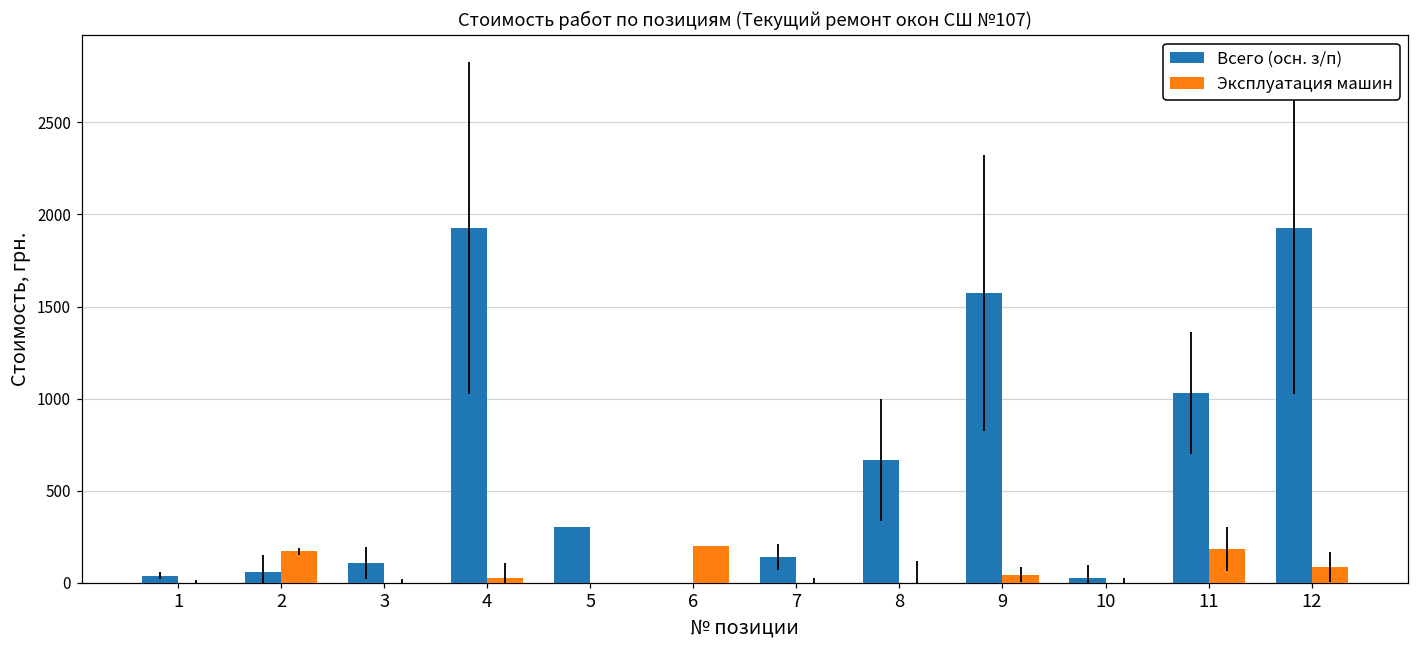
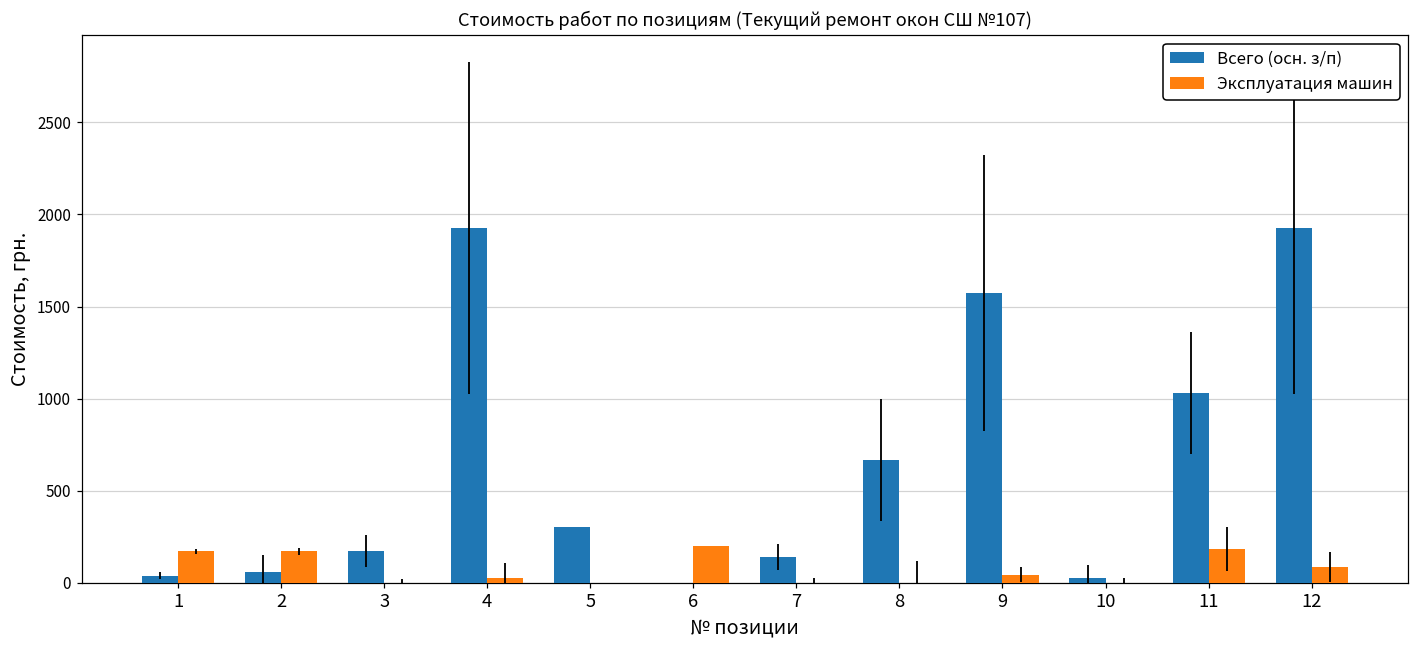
Эксплуатация машин, 1: 0 -> 170
Всего (осн. з/п), 3: 110 -> 170
